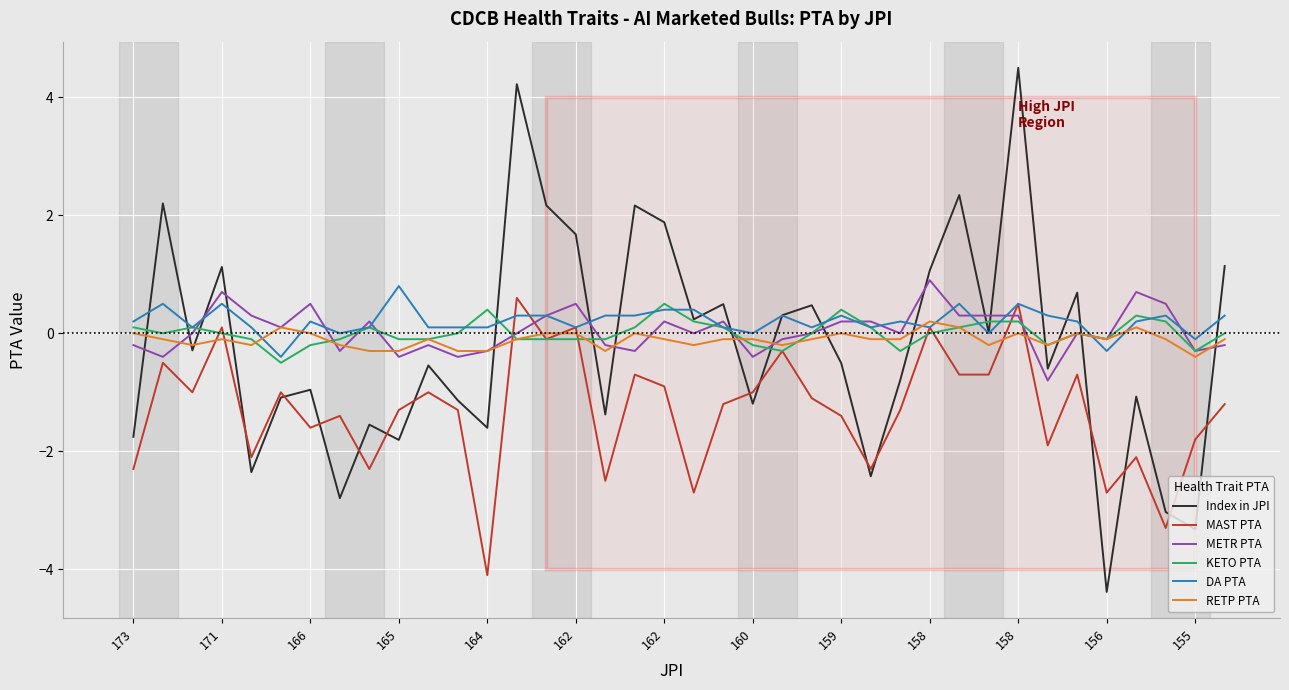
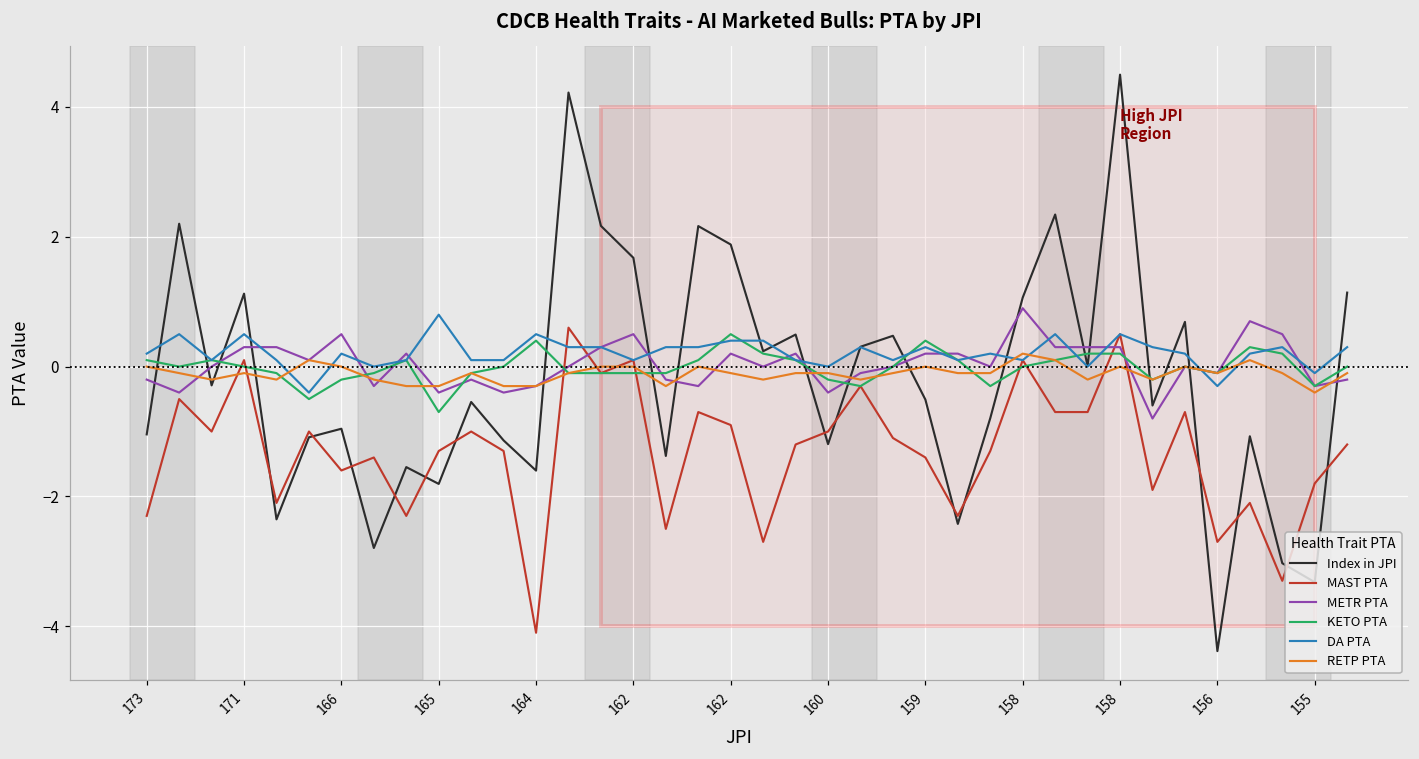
Index in JPI, 173: -1.8 -> -1.0
METR PTA, 171: 0.7 -> 0.3
KETO PTA, 165: -0.1 -> -0.7
DA PTA, 164: 0.1 -> 0.5
